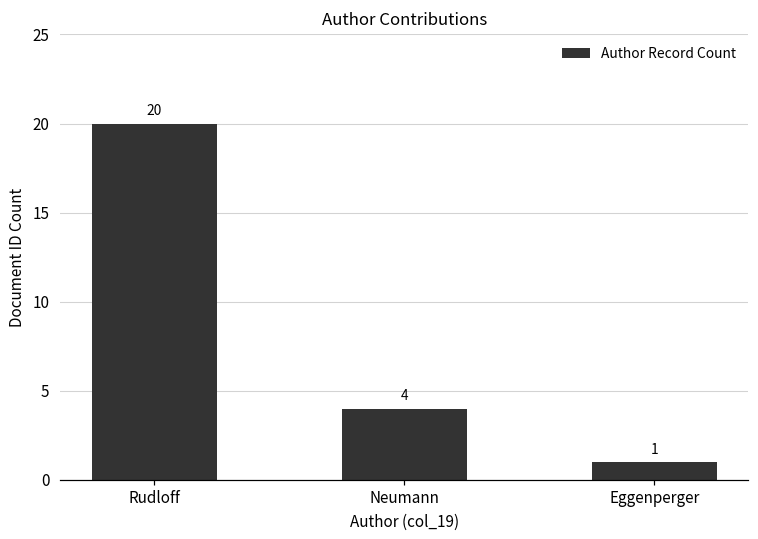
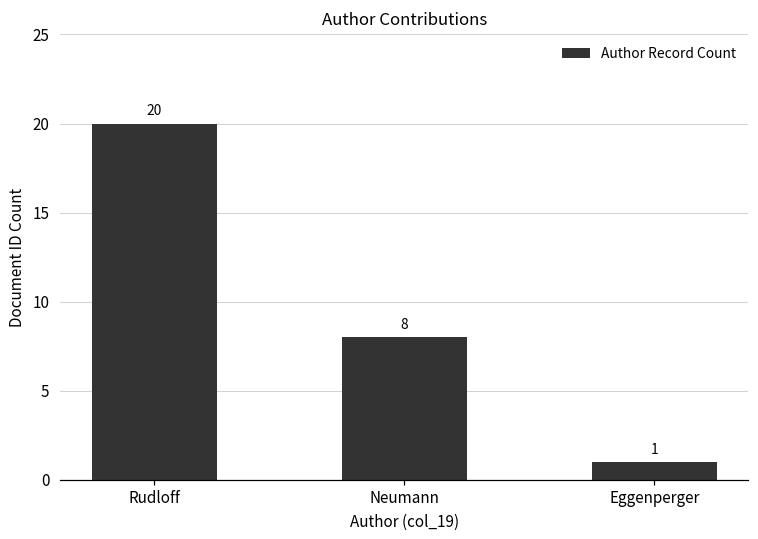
Neumann: 4 -> 8
